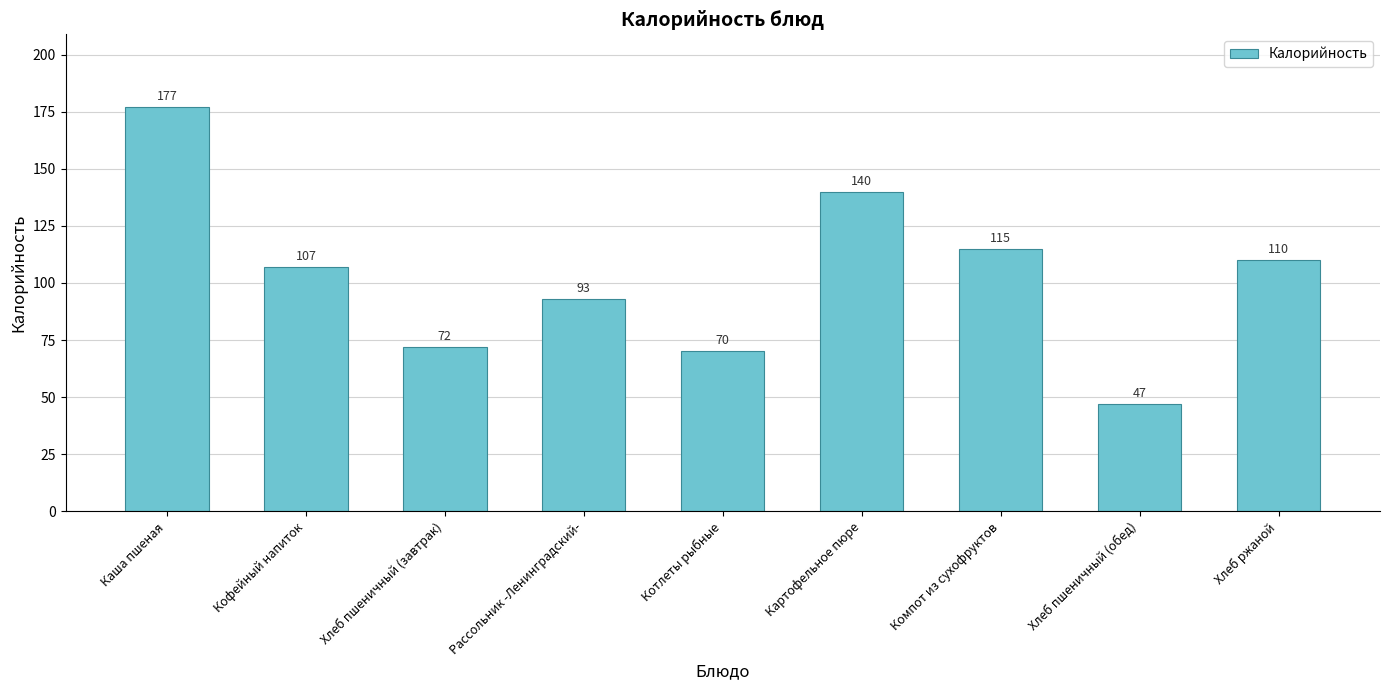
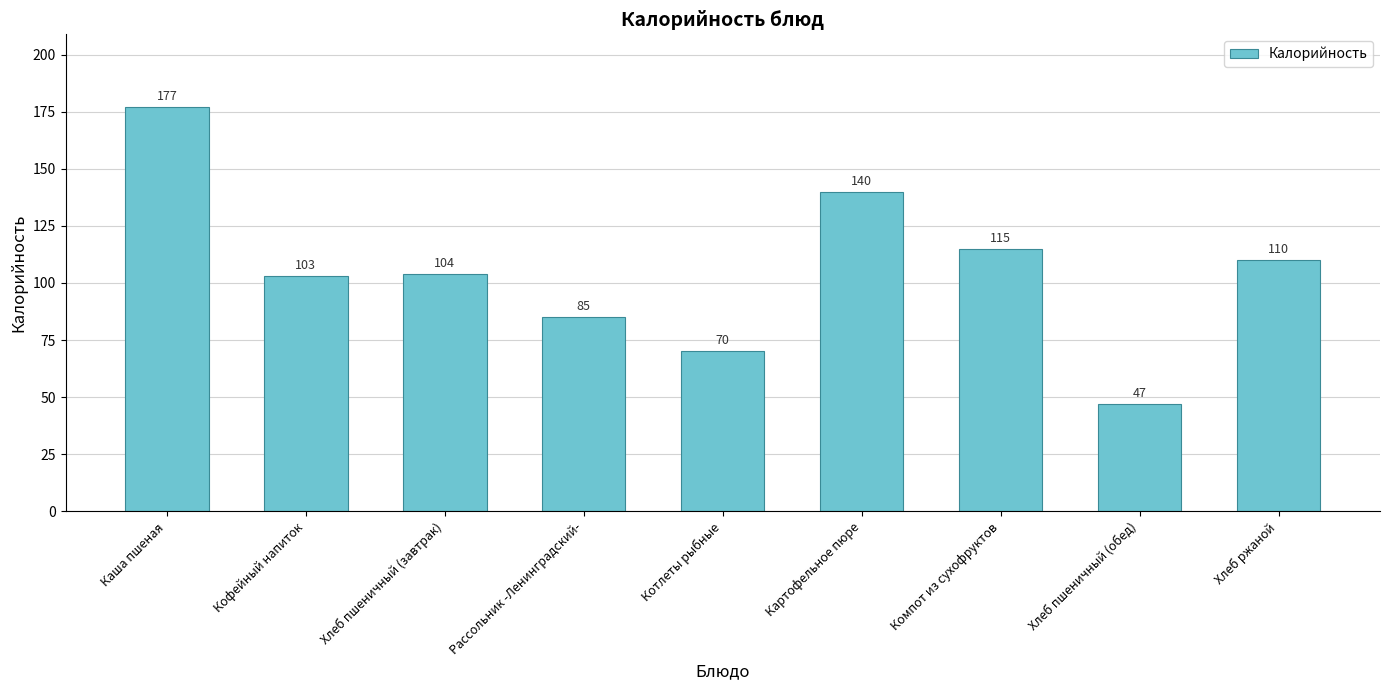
Кофейный напиток: 107 -> 103
Хлеб пшеничный (завтрак): 72 -> 104
Рассольник -Ленинградский-: 93 -> 85
